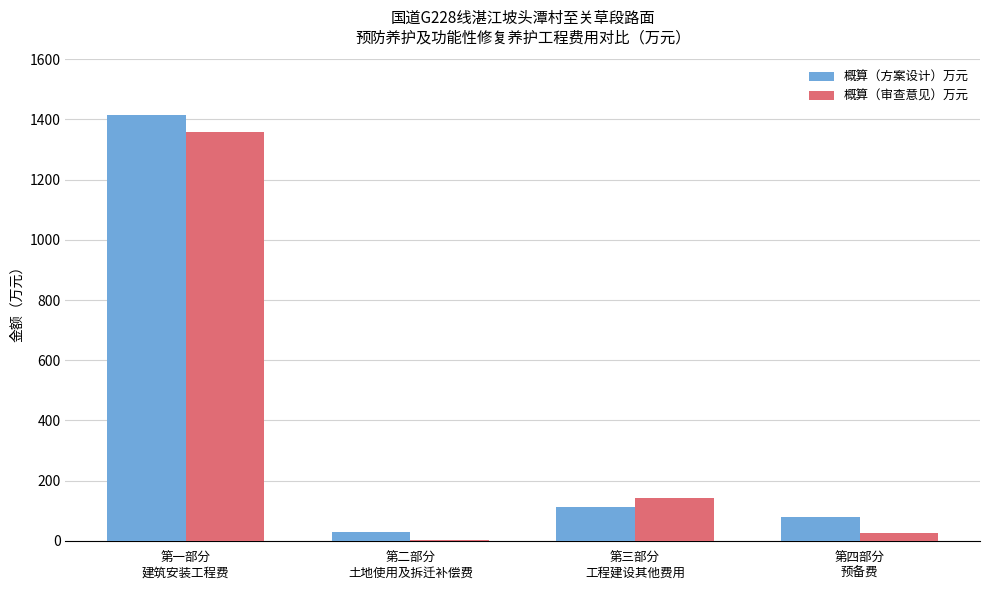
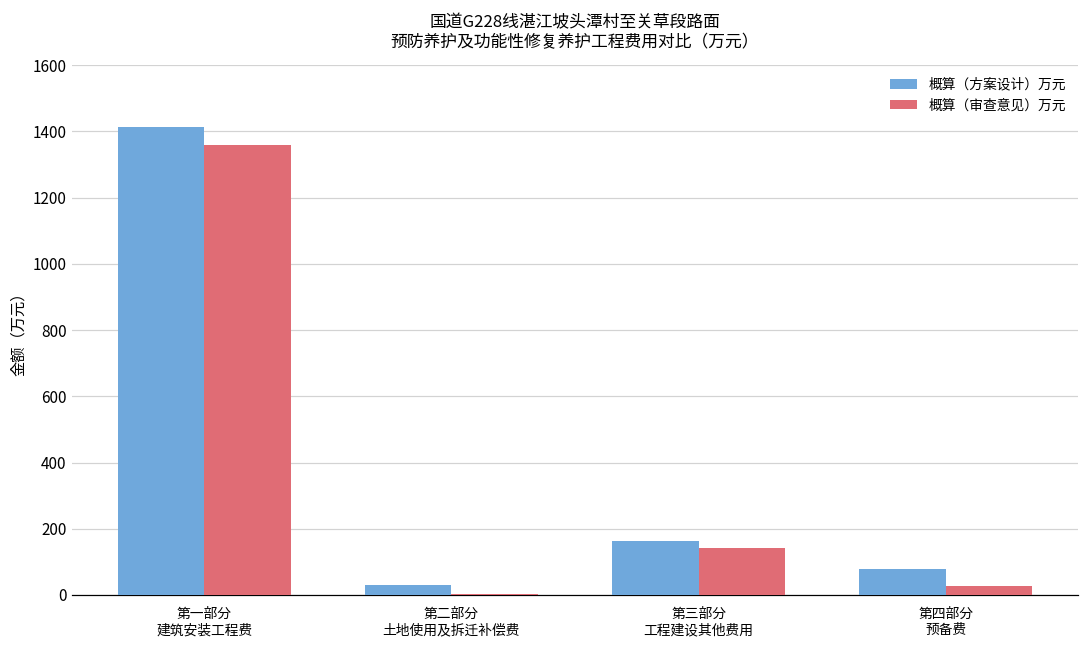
概算（方案设计）万元, 第三部分 工程建设其他费用: 110 -> 160
